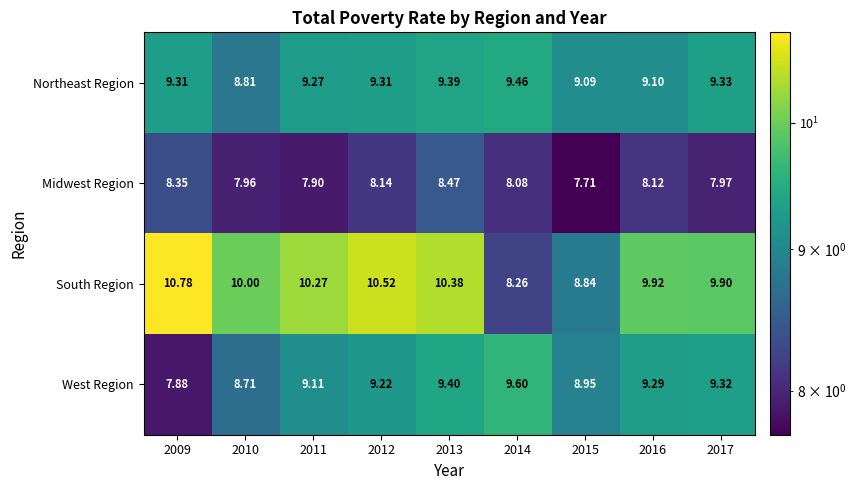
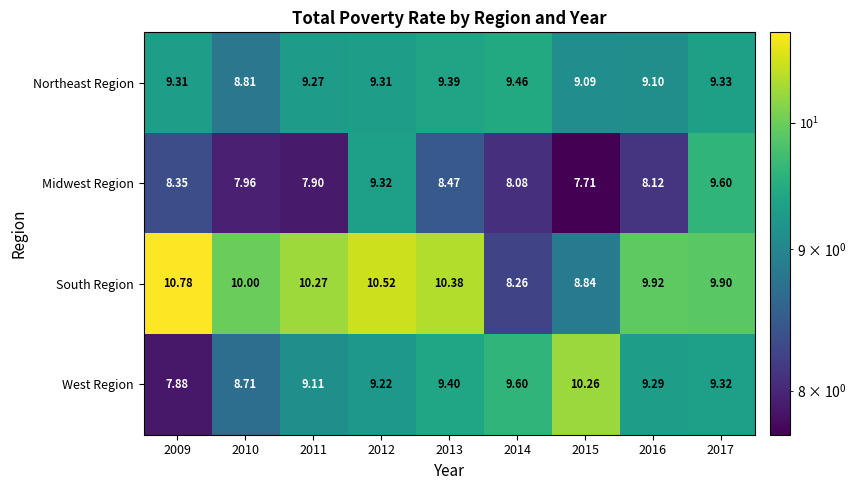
Midwest Region, 2012: 8.14 -> 9.32
Midwest Region, 2017: 7.97 -> 9.60
West Region, 2015: 8.95 -> 10.26
